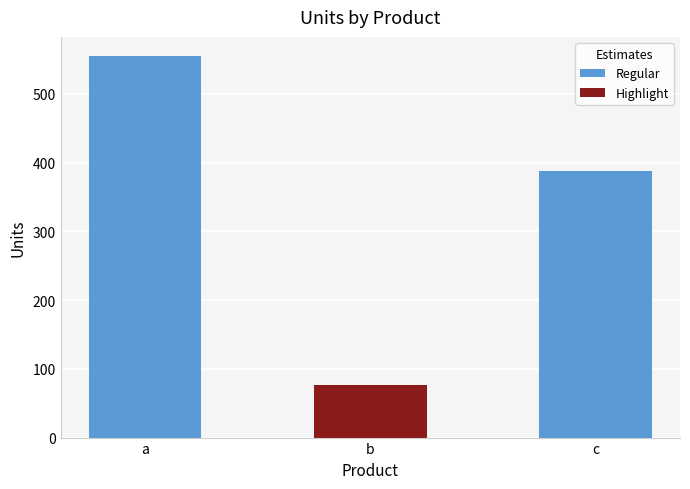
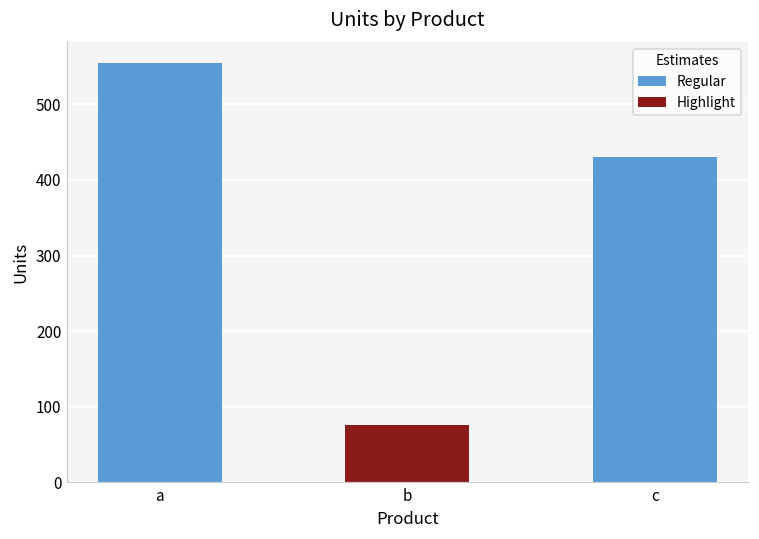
c: 390 -> 430
